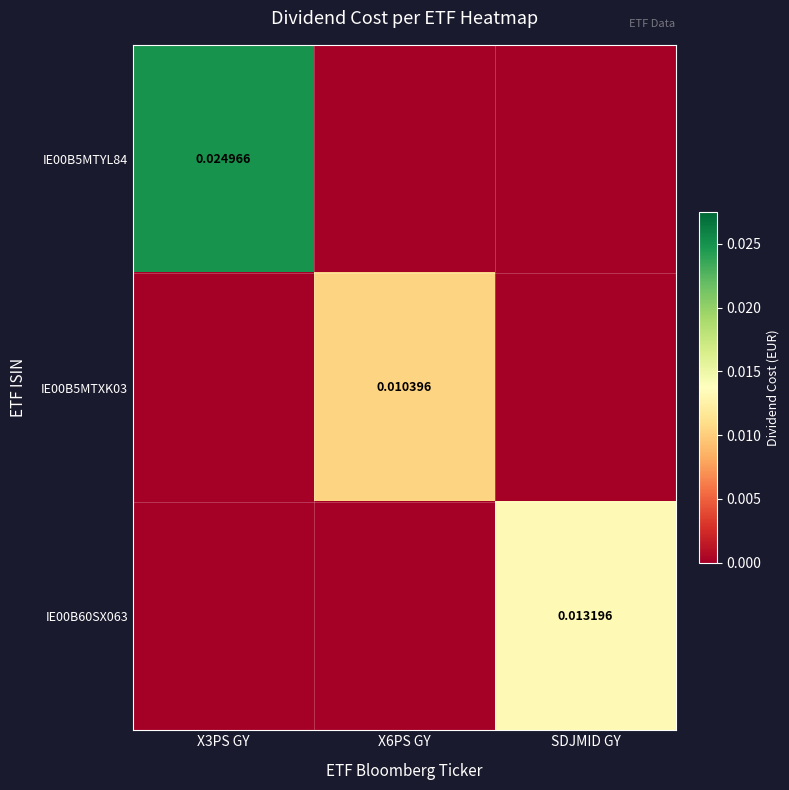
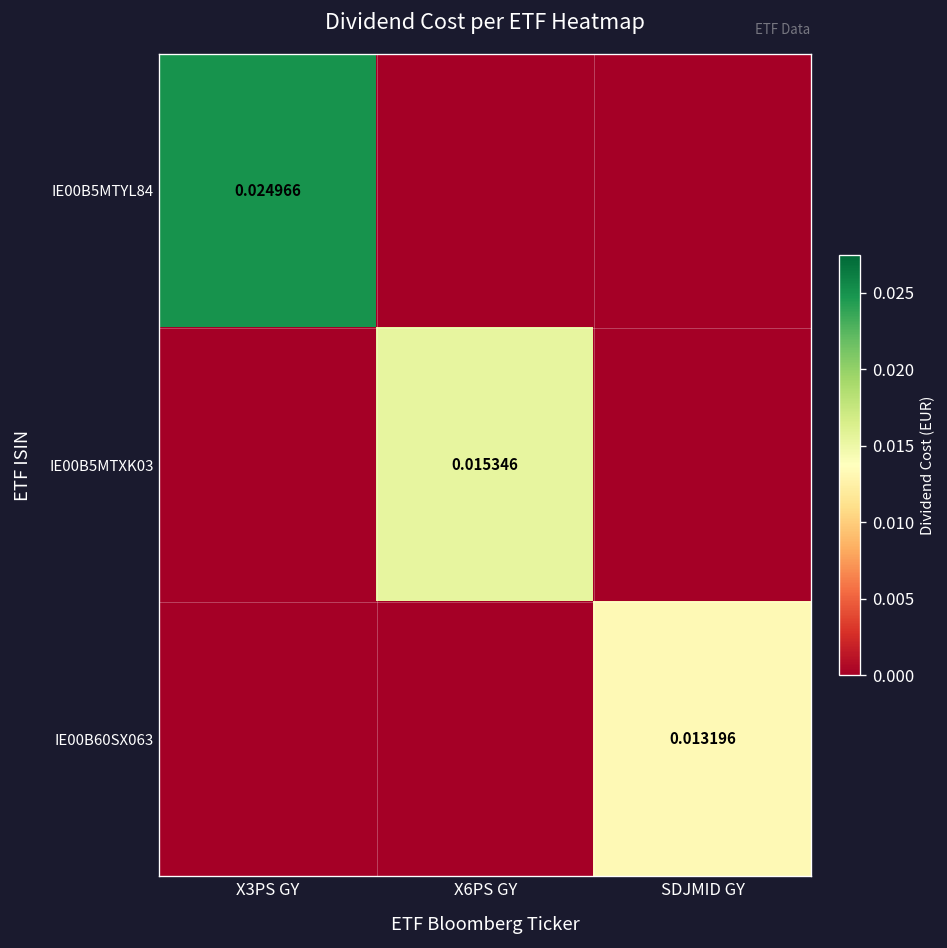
IE00B5MTXK03, X6PS GY: 0.010396 -> 0.015346
